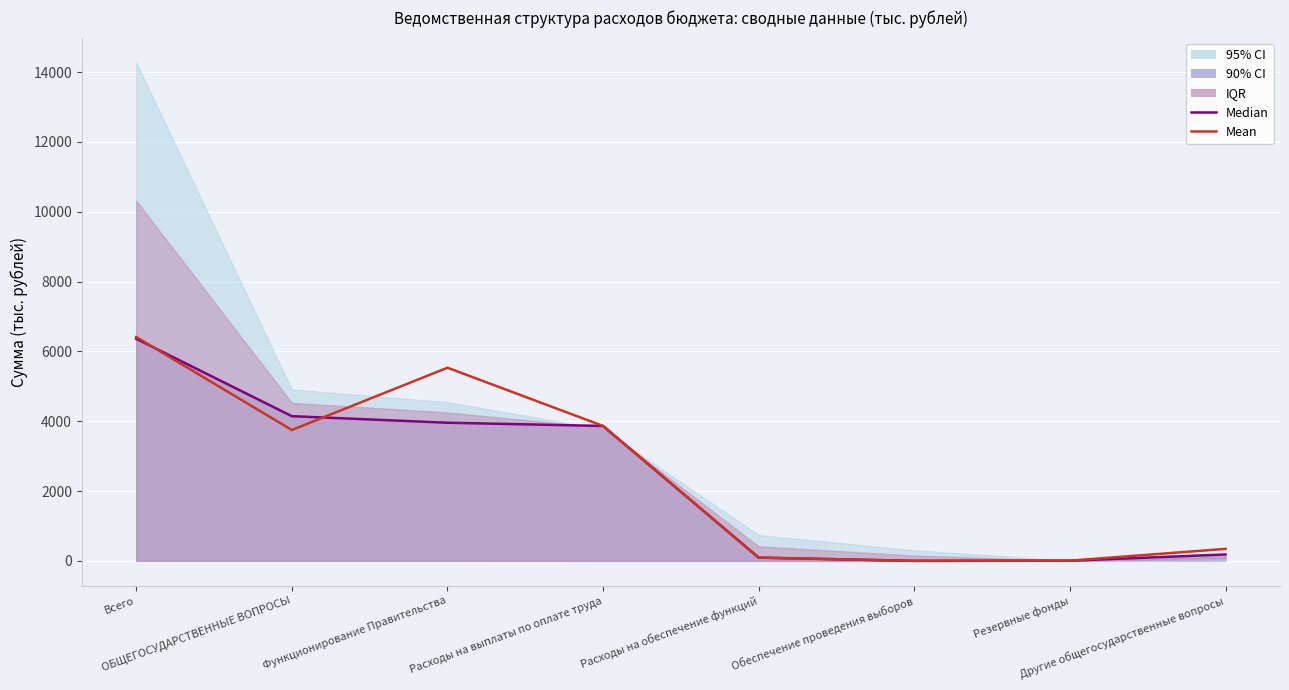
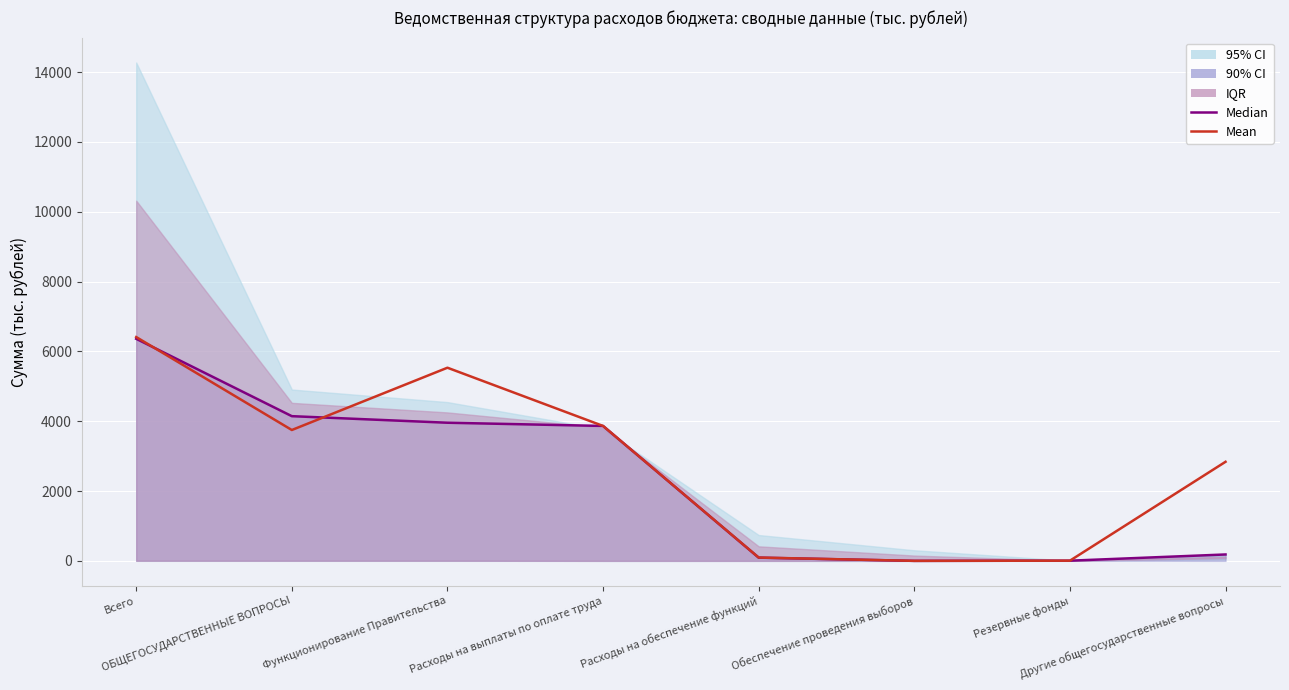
Mean, Другие общегосударственные вопросы: 300 -> 2800
